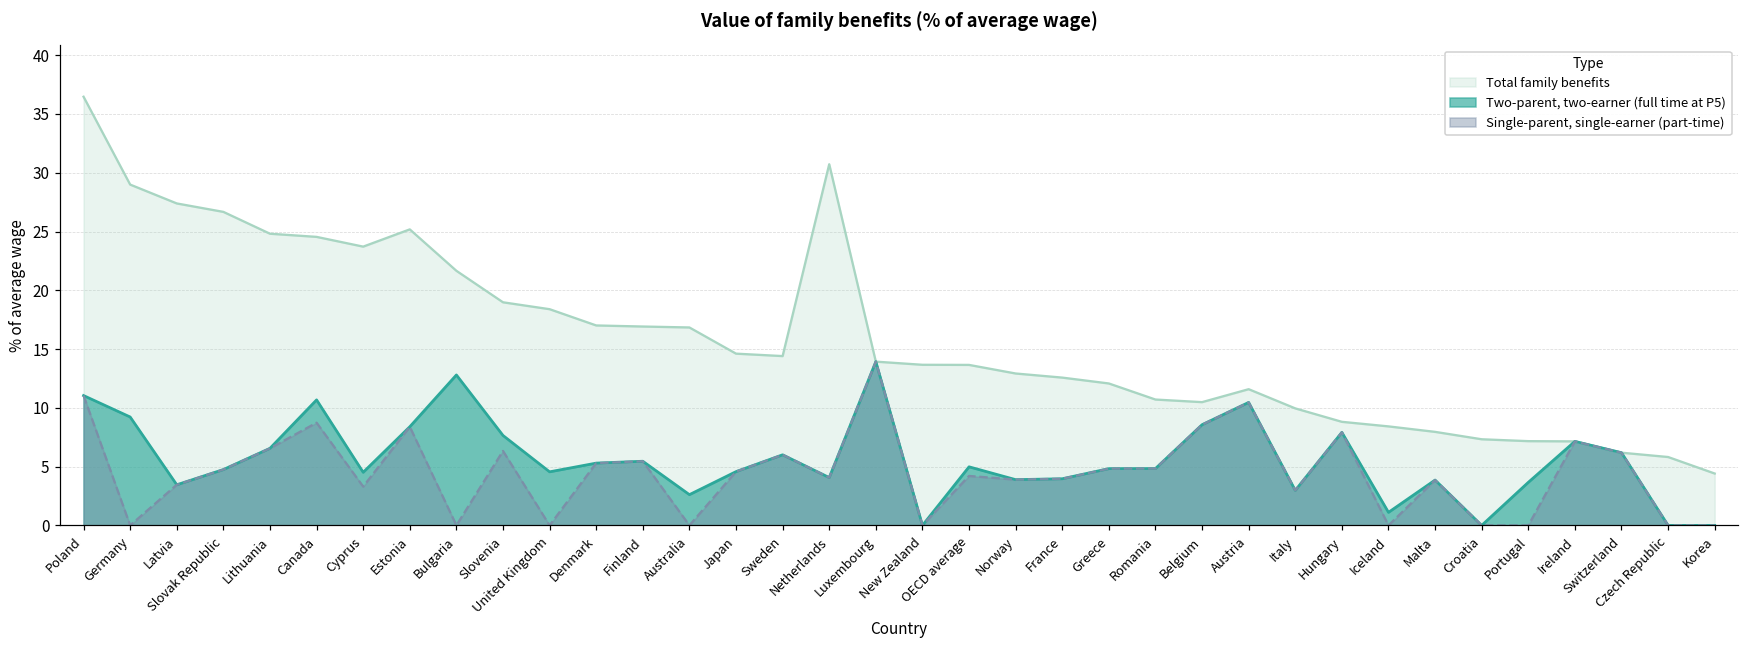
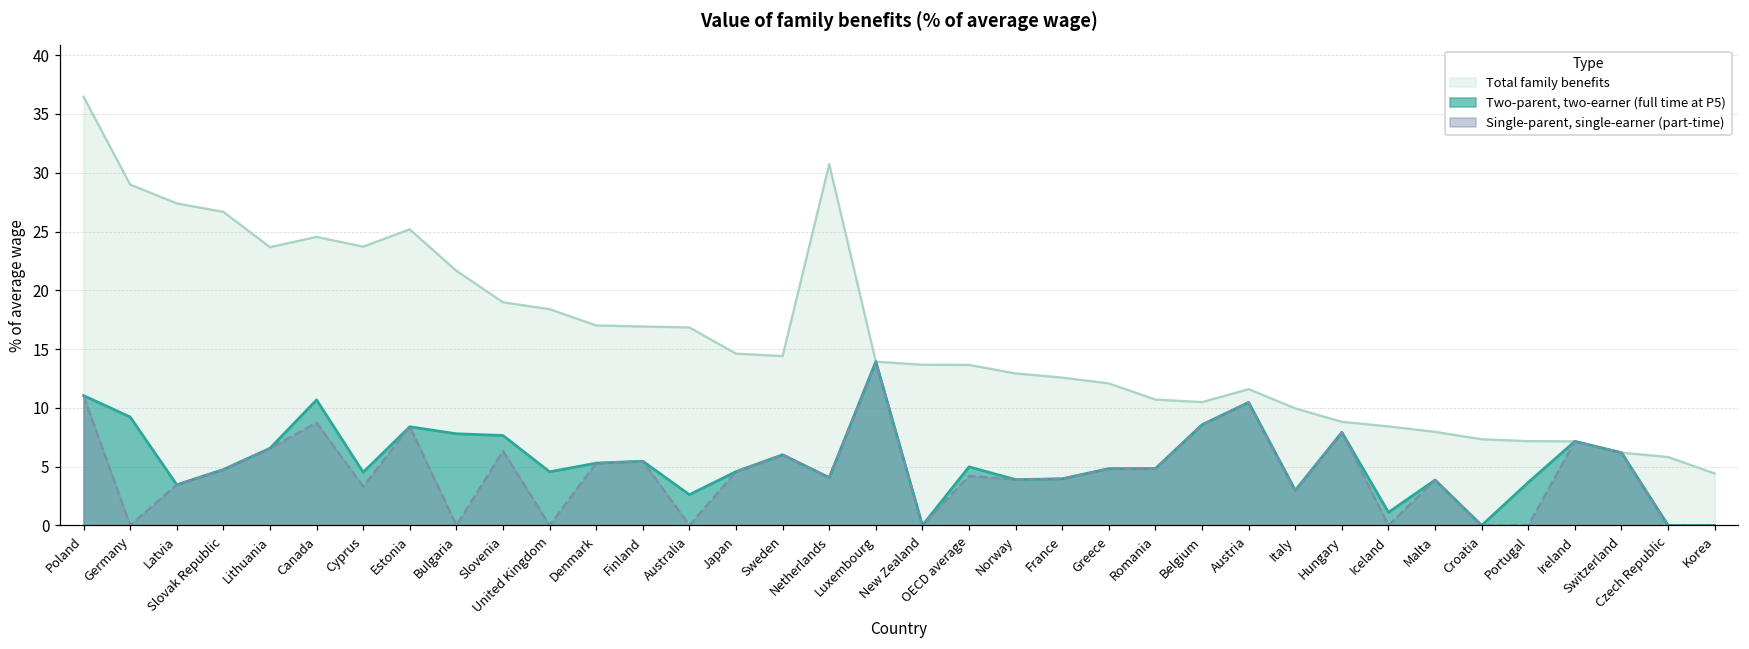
Total family benefits, Lithuania: 24.8 -> 23.7
Two-parent, two-earner (full time at P5), Bulgaria: 12.8 -> 7.8
